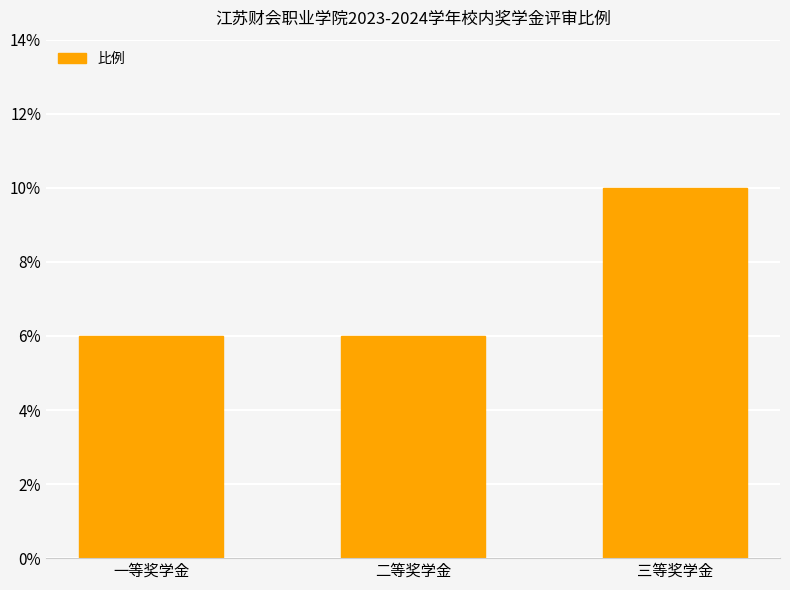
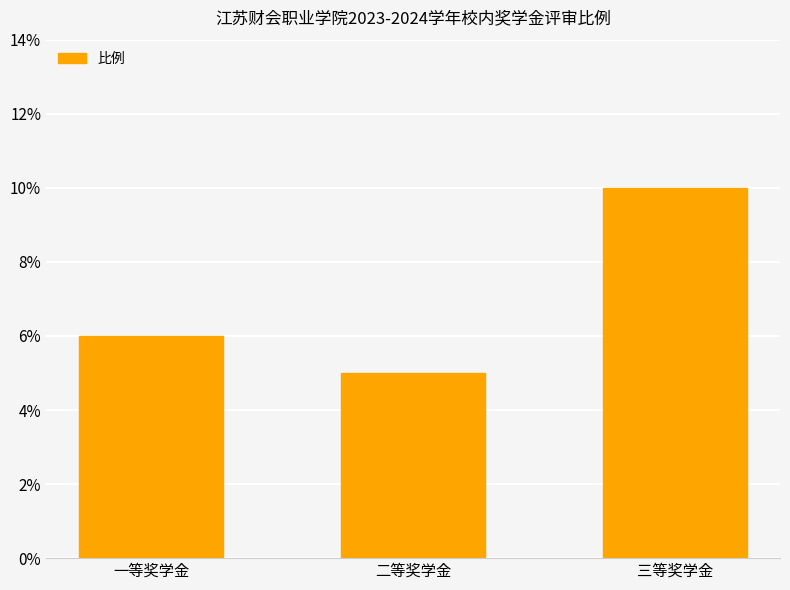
二等奖学金: 6.0% -> 5.0%
